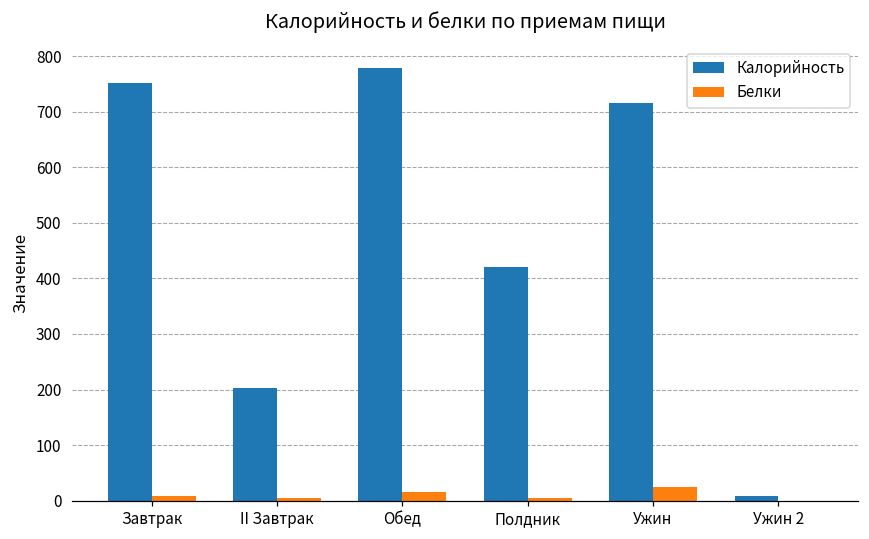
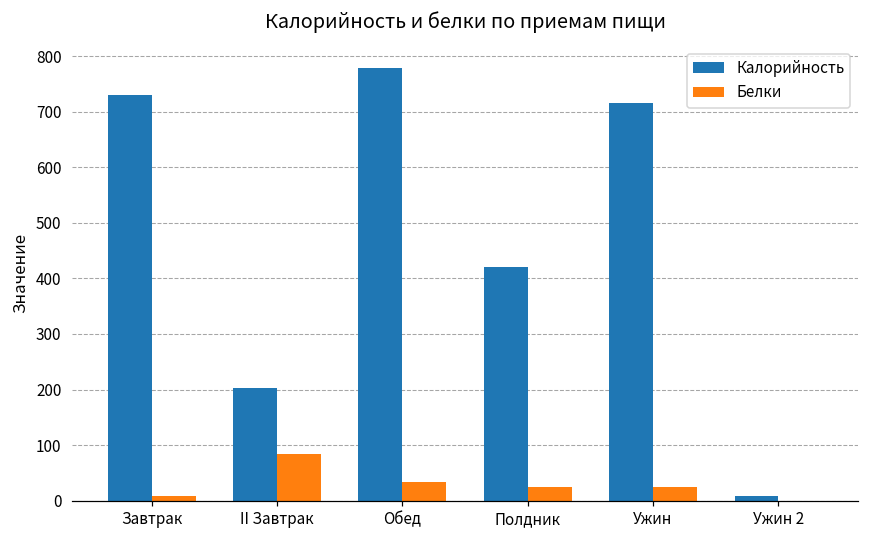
Калорийность, Завтрак: 750 -> 730
Белки, II Завтрак: 10 -> 80
Белки, Обед: 20 -> 30
Белки, Полдник: 10 -> 20
